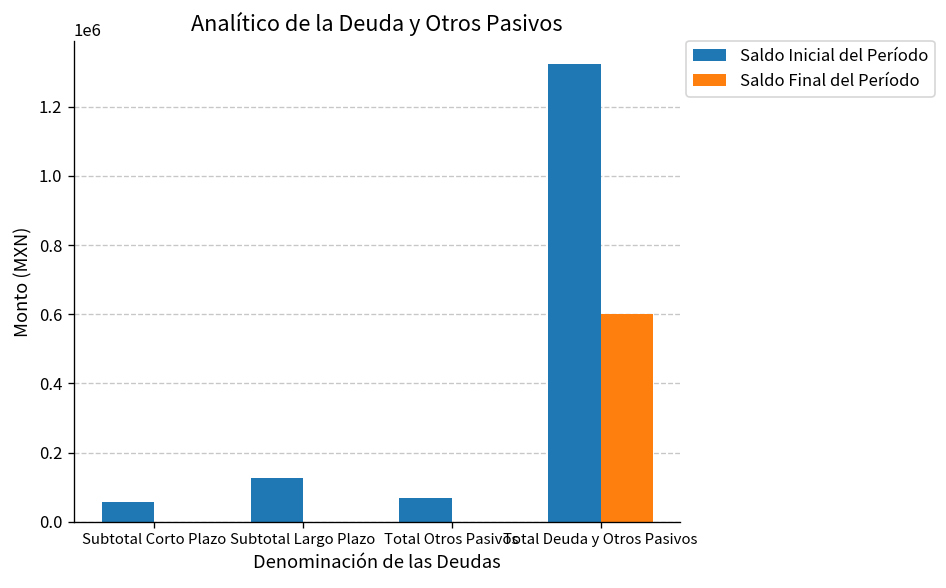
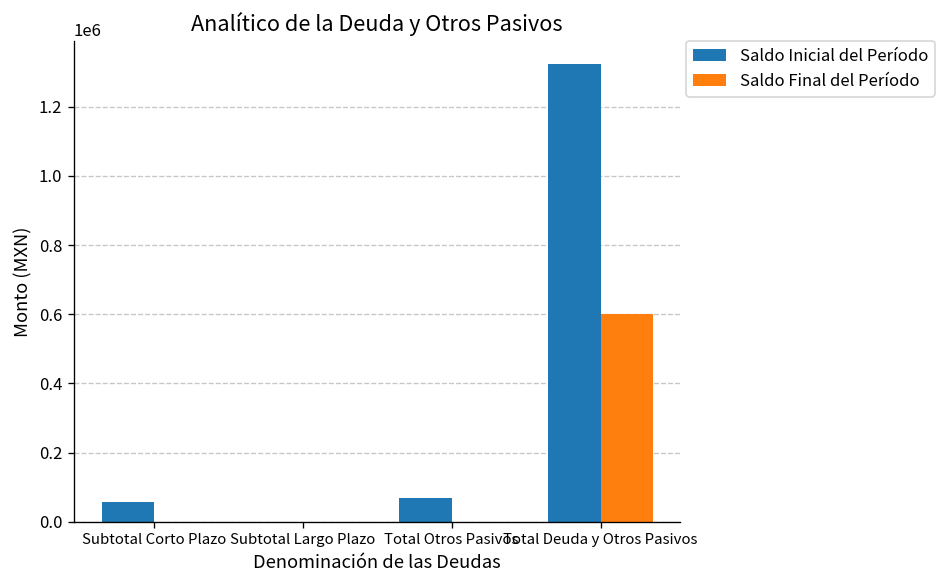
Saldo Inicial del Período, Subtotal Largo Plazo: 130000 -> 0
